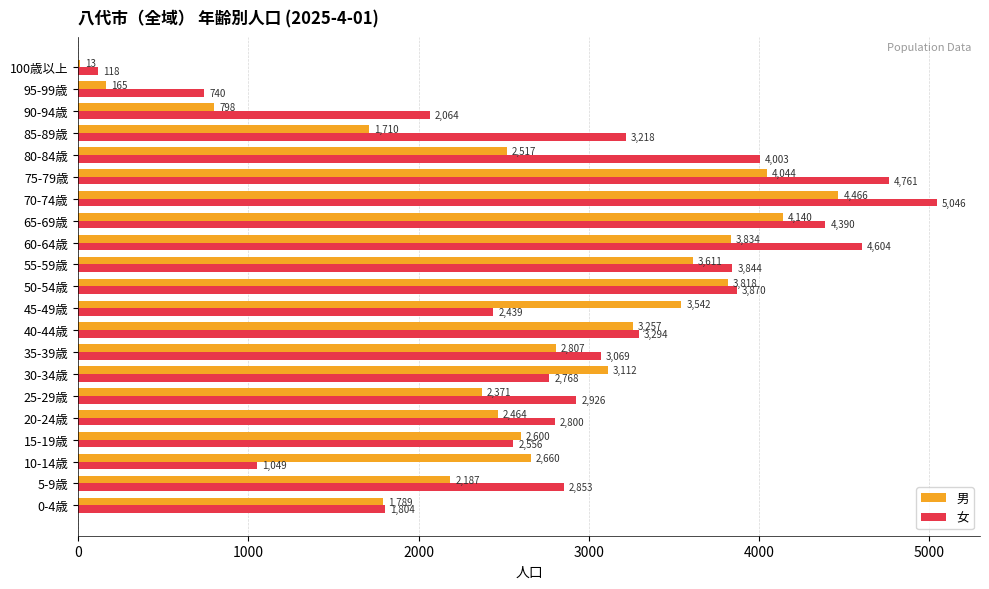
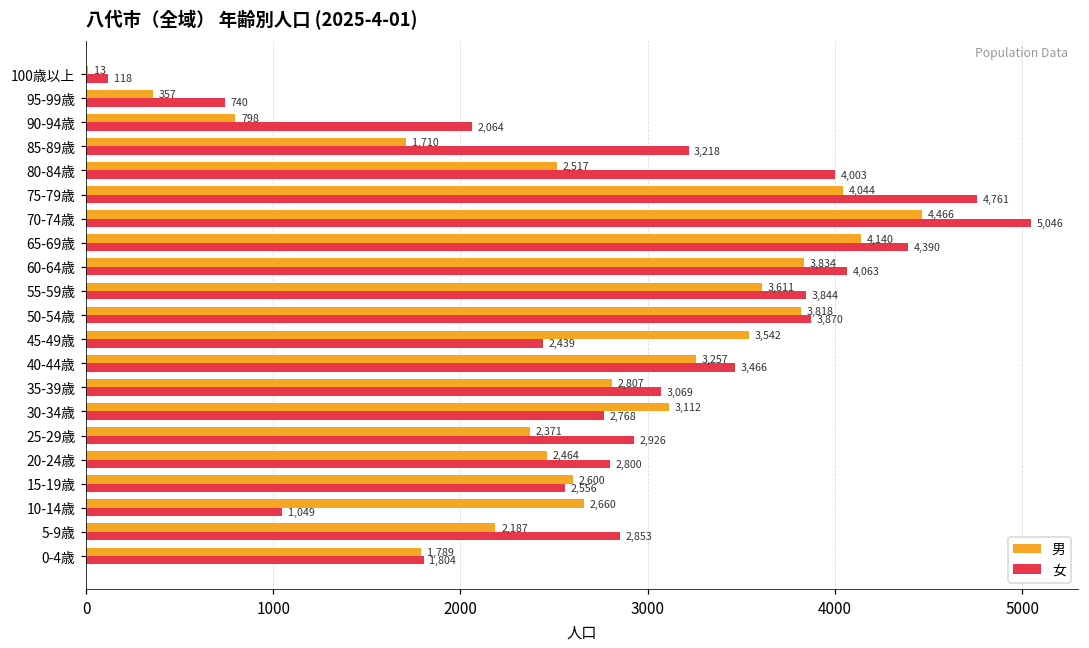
男, 95-99歳: 165 -> 357
女, 60-64歳: 4,604 -> 4,063
女, 40-44歳: 3,294 -> 3,466
